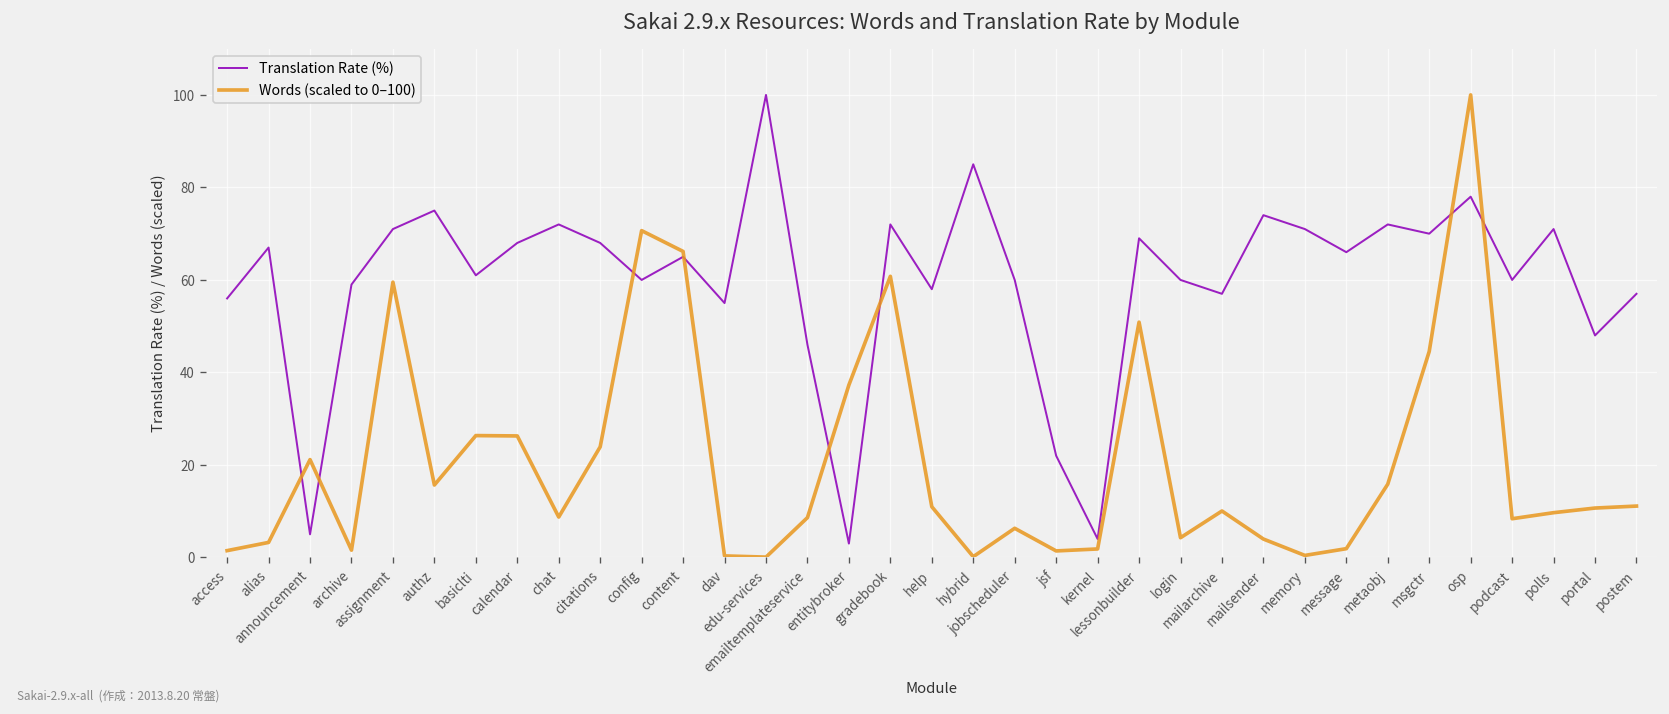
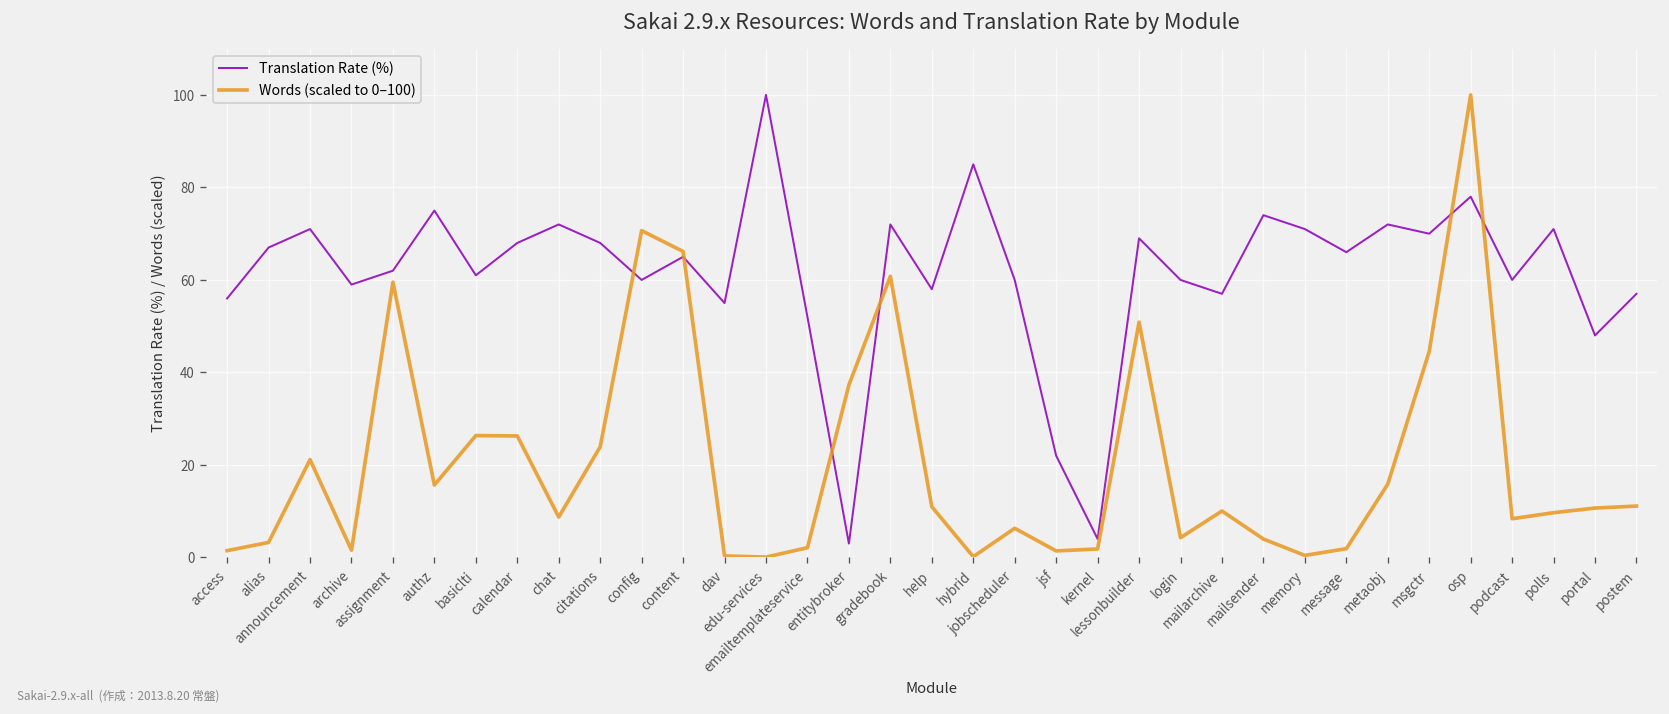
Translation Rate (%), announcement: 5 -> 71
Translation Rate (%), assignment: 71 -> 62
Translation Rate (%), emailtemplateservice: 46 -> 52
Words (scaled to 0–100), emailtemplateservice: 9 -> 2
